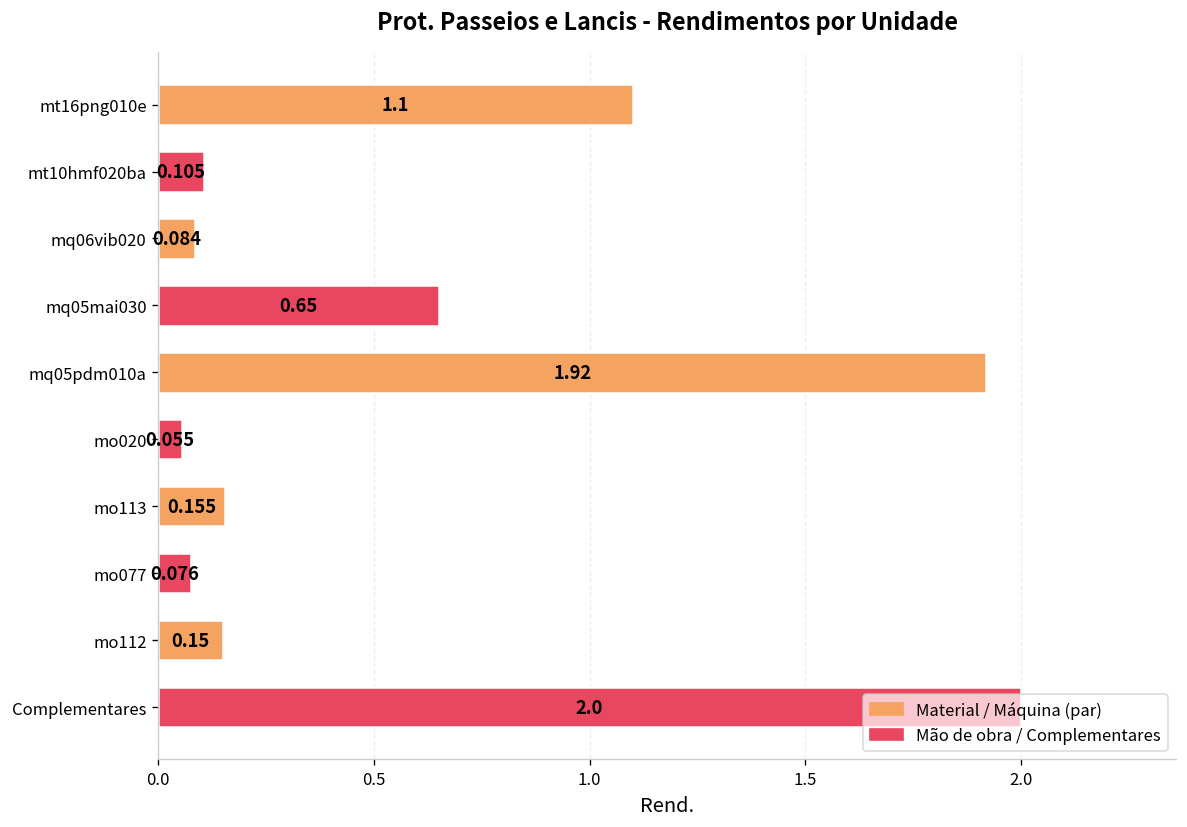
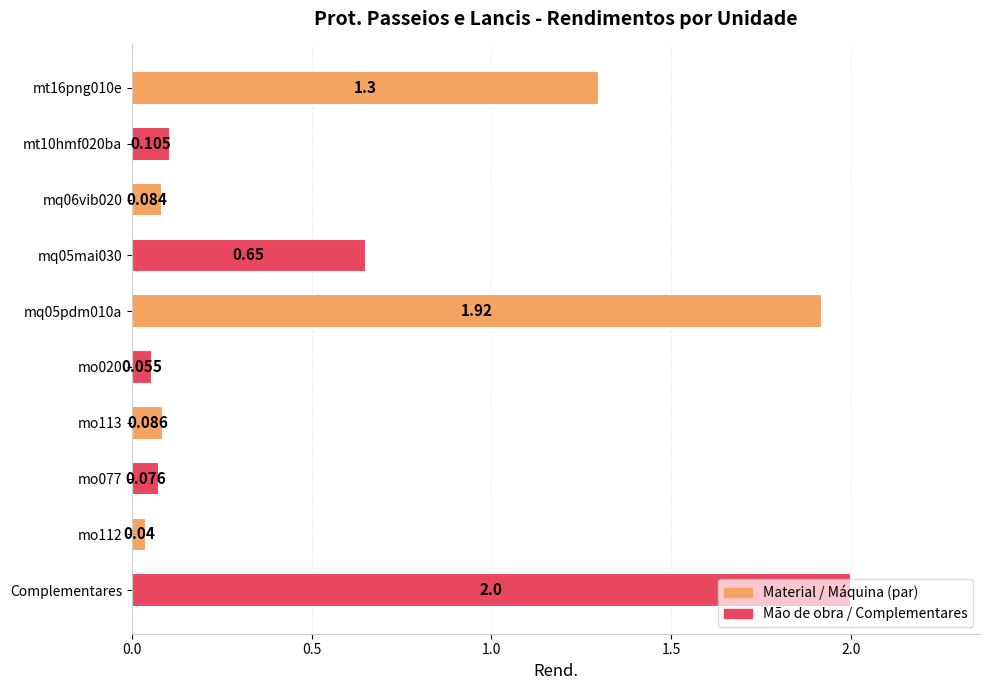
mt16png010e: 1.1 -> 1.3
mo113: 0.155 -> 0.086
mo112: 0.15 -> 0.04
